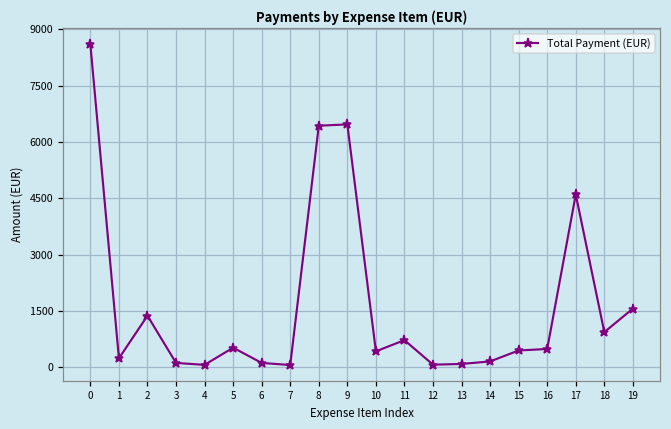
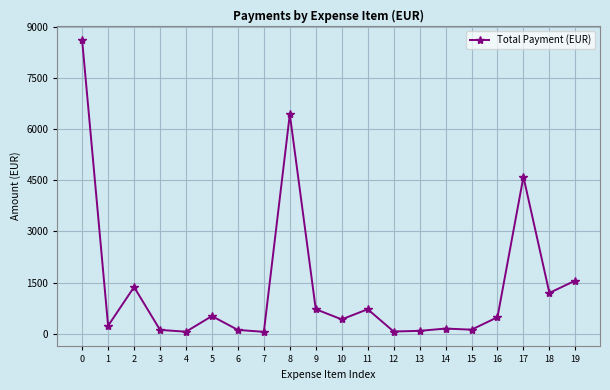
9: 6500 -> 700
15: 400 -> 100
18: 900 -> 1200
